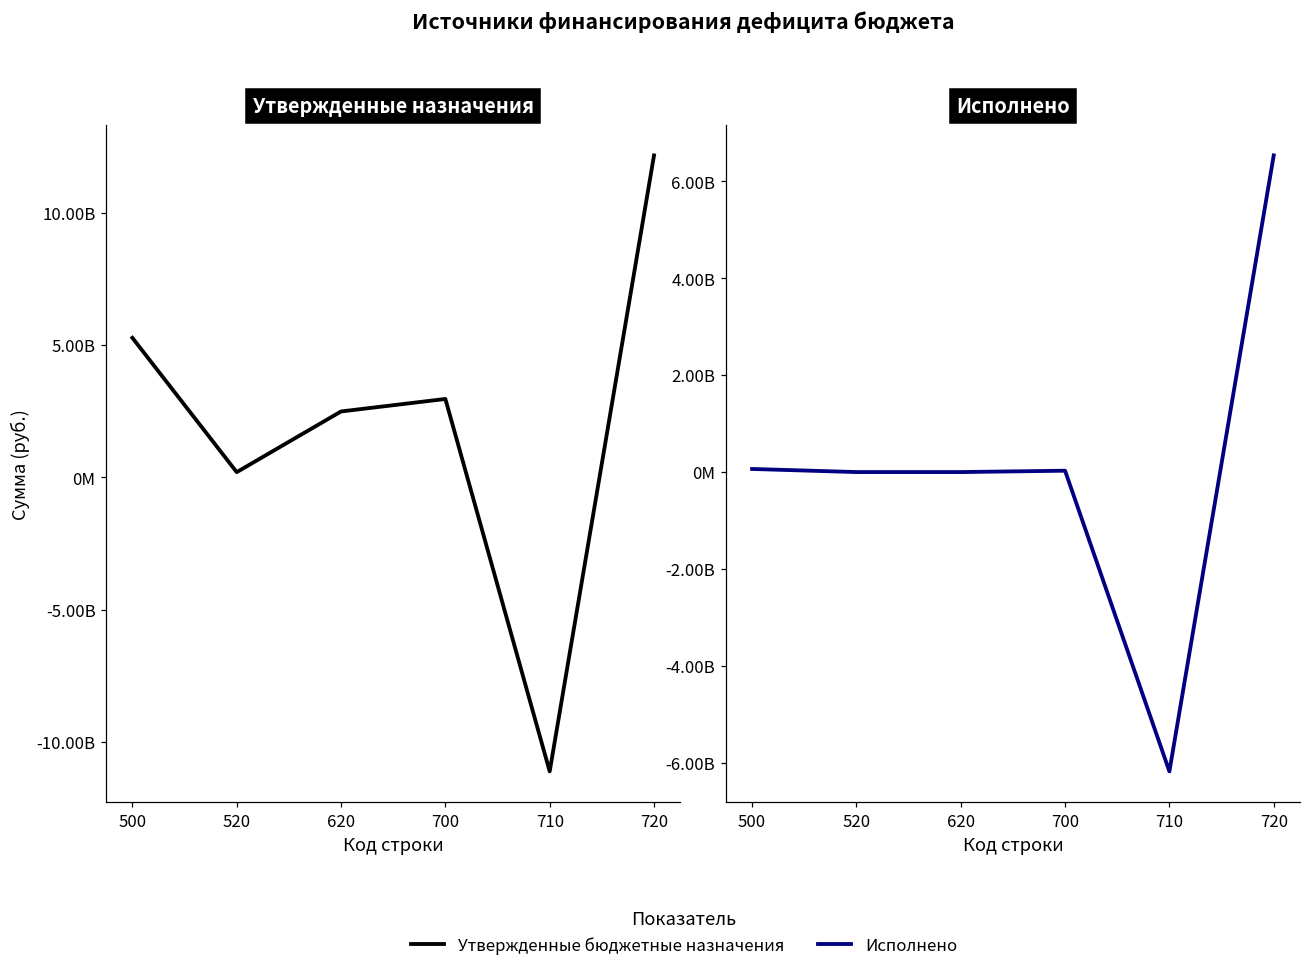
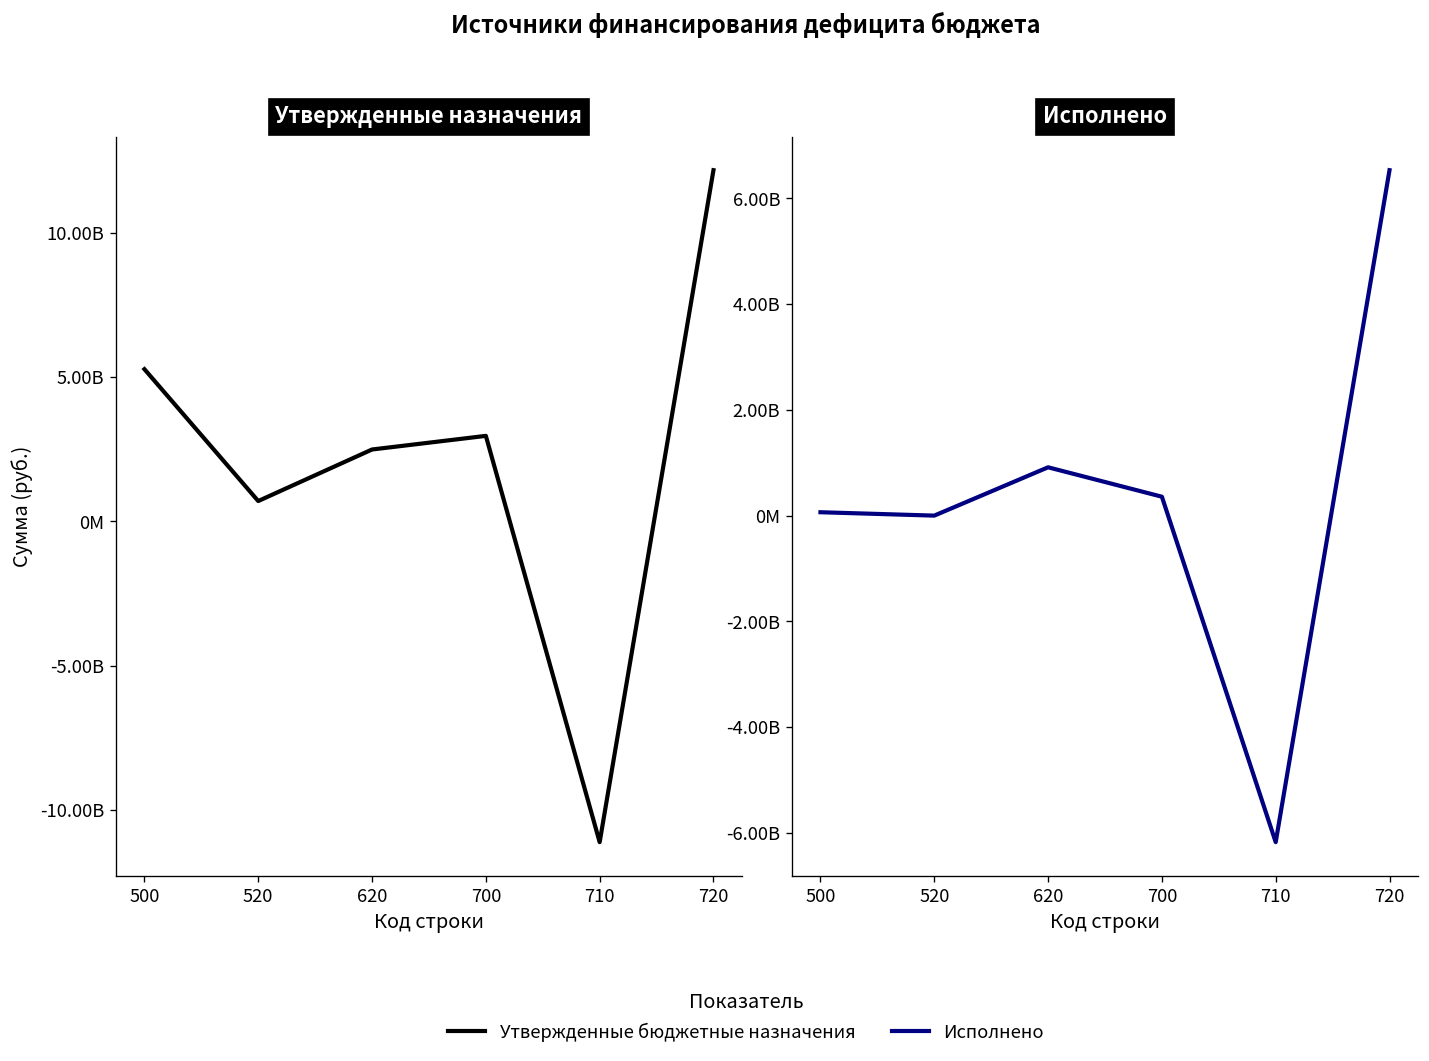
Утвержденные назначения, 520: 200000000 -> 700000000
Исполнено, 620: 0 -> 900000000
Исполнено, 700: 0 -> 400000000
